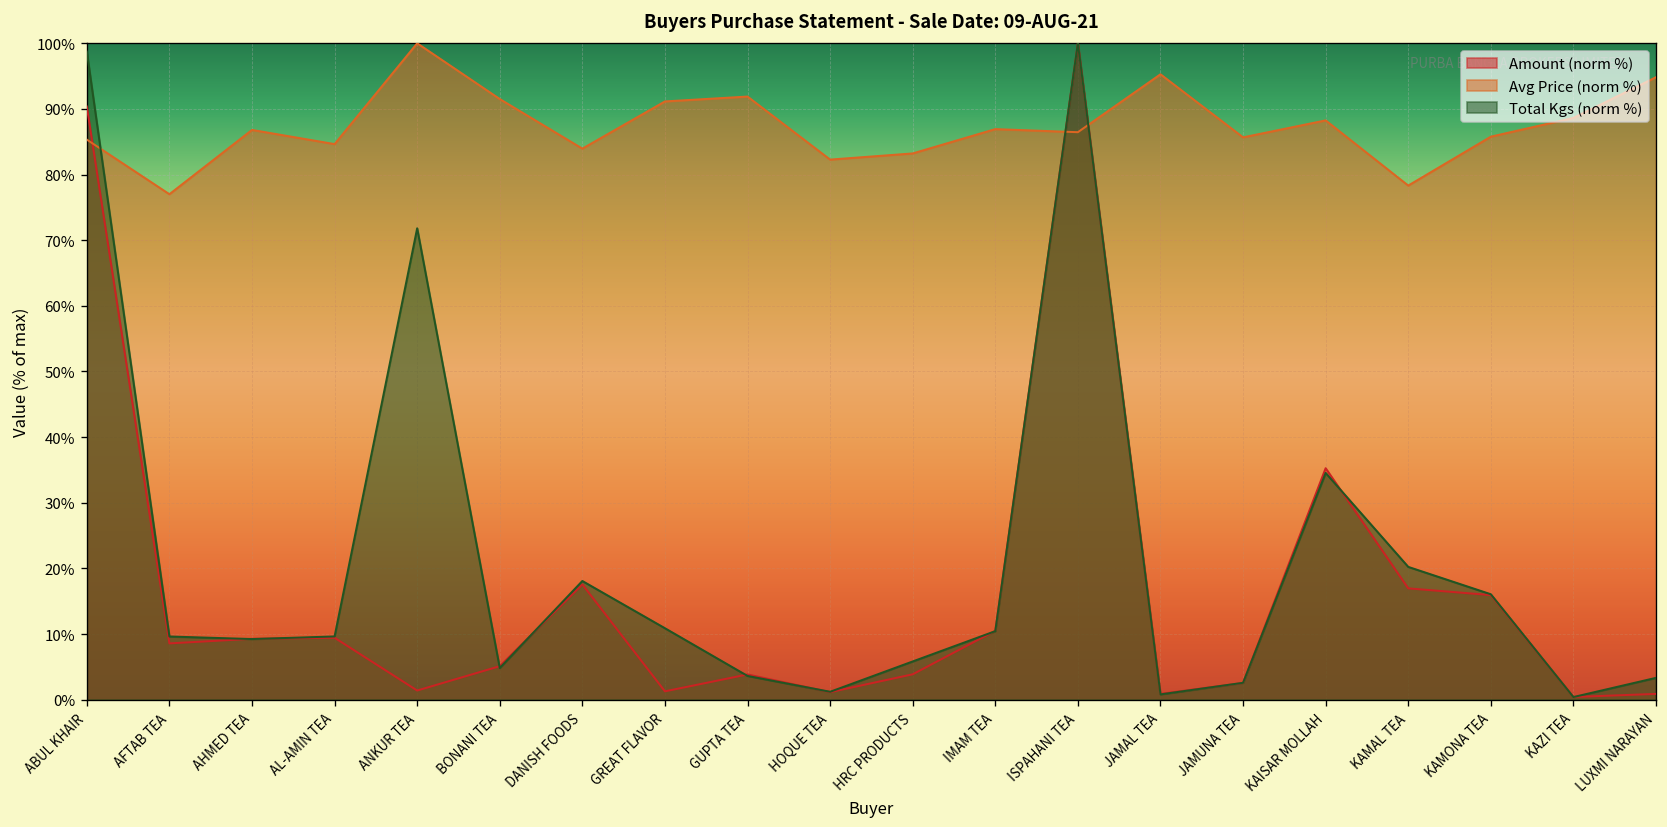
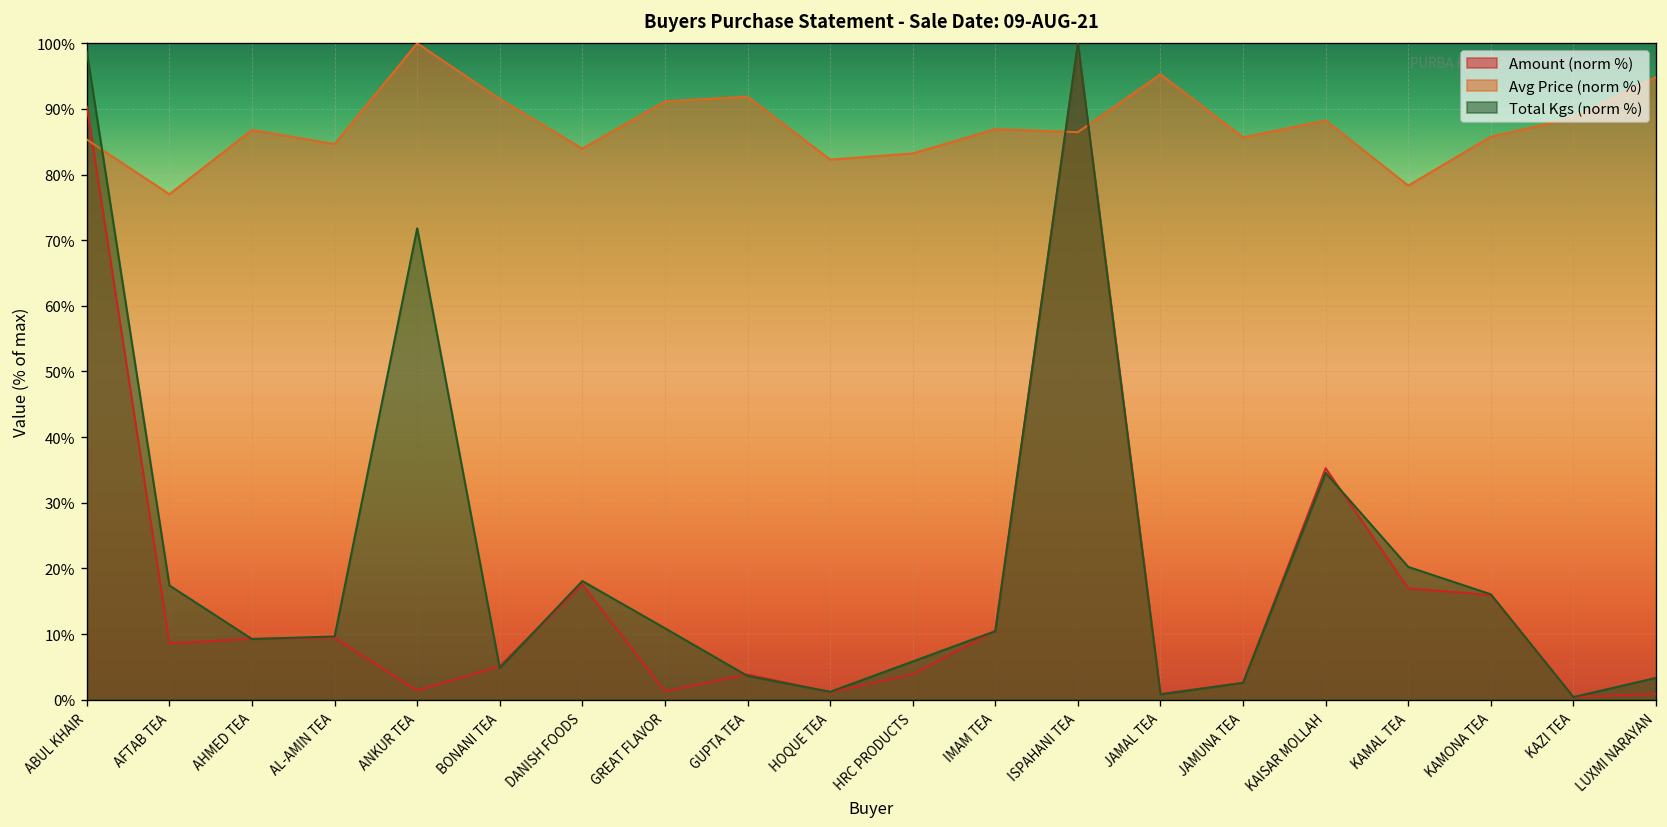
Total Kgs (norm %), AFTAB TEA: 10% -> 17%
